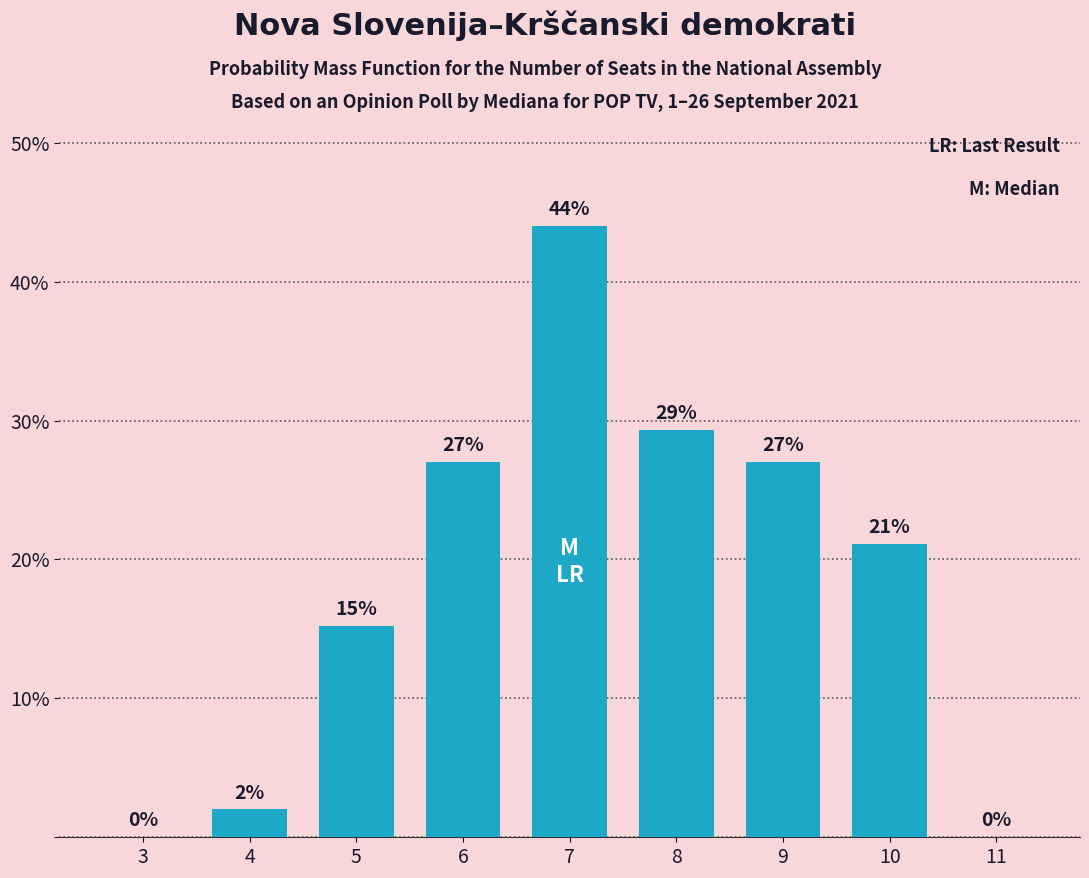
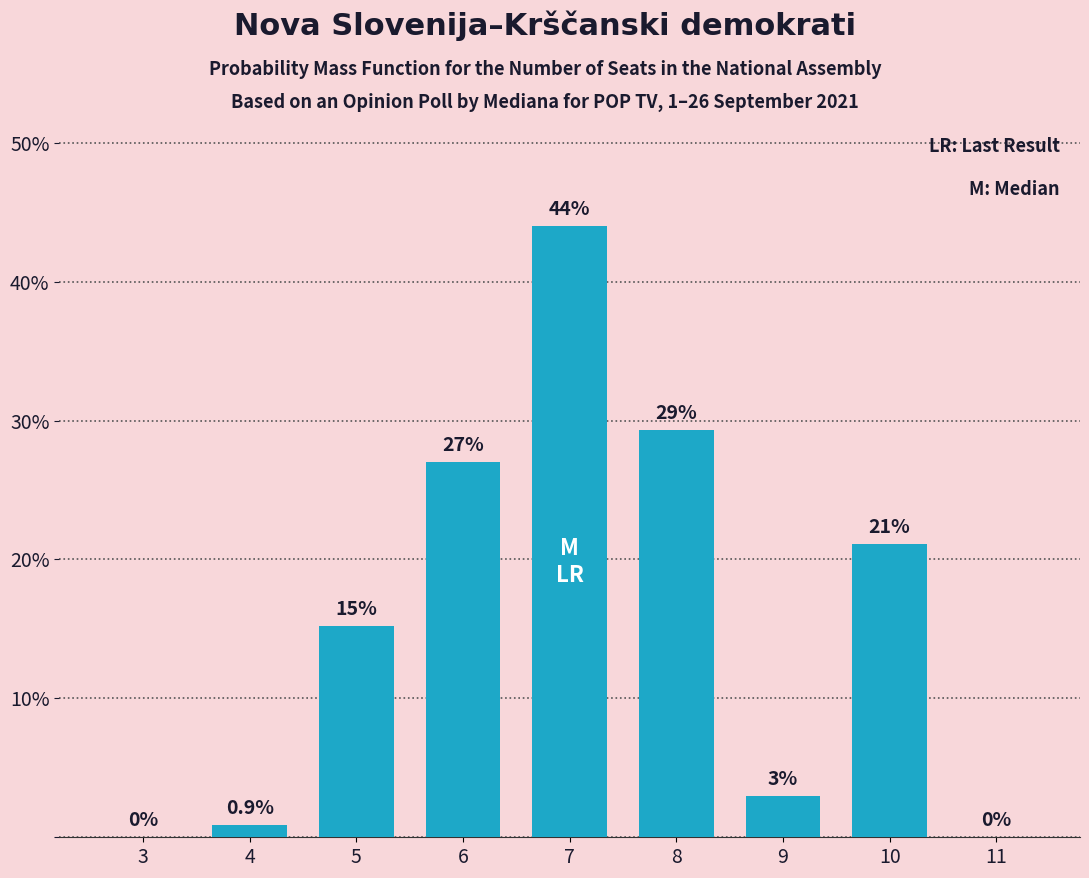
4: 2% -> 0.9%
9: 27% -> 3%
